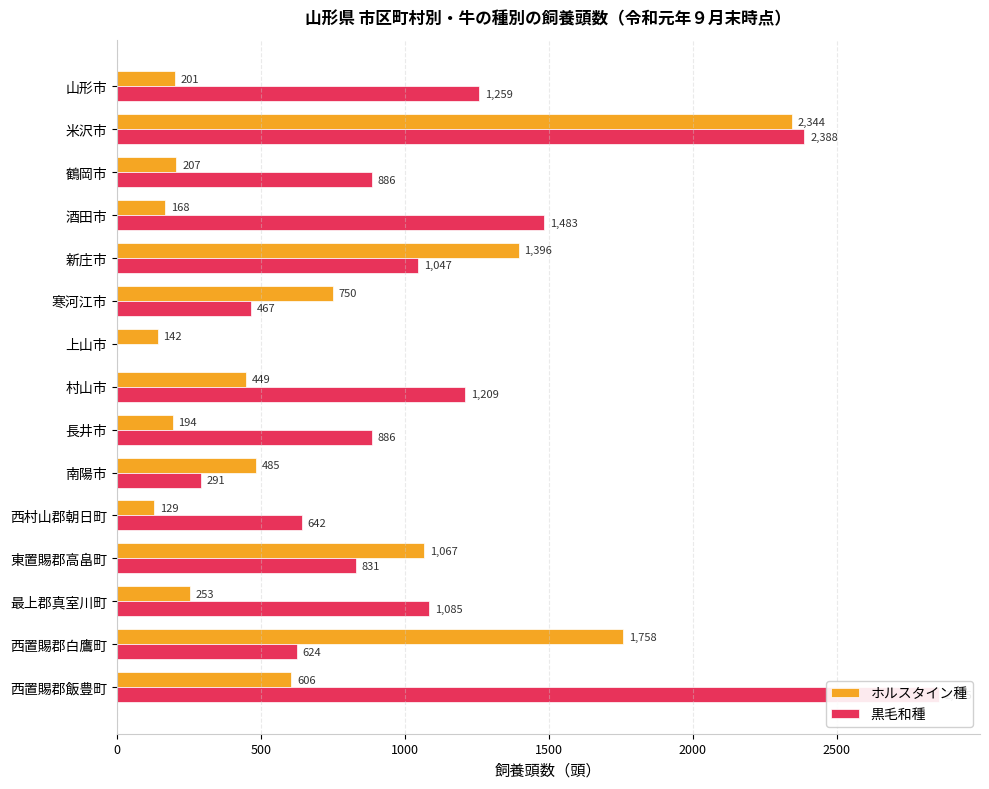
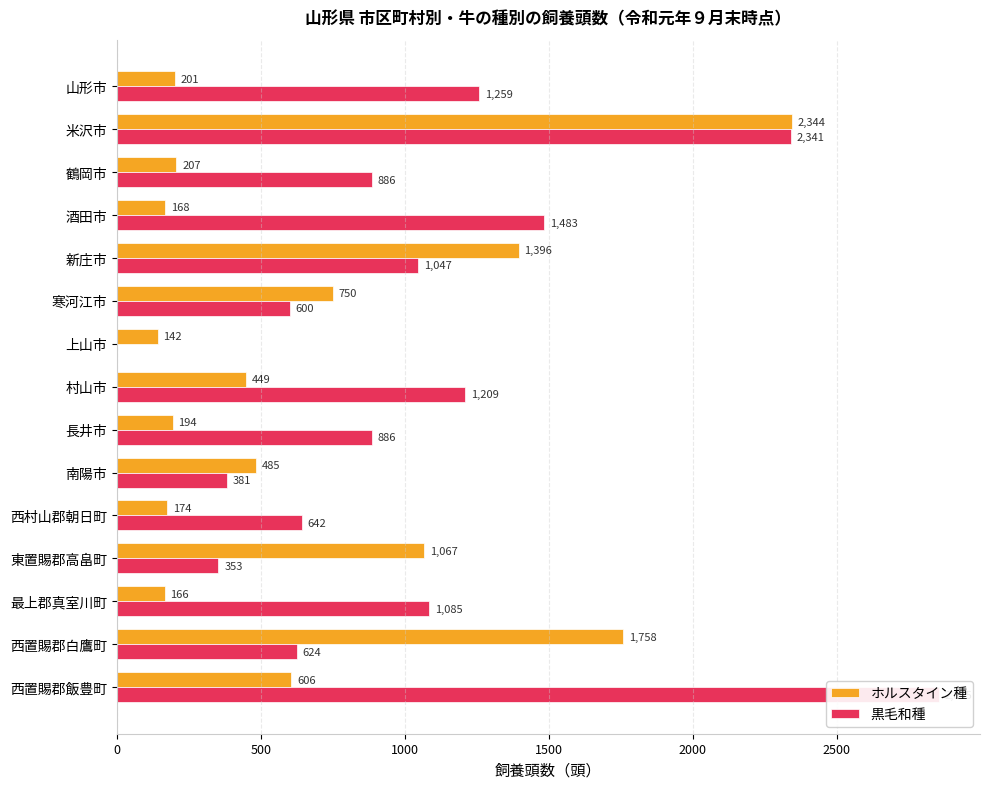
黒毛和種, 米沢市: 2,388 -> 2,341
黒毛和種, 寒河江市: 467 -> 600
黒毛和種, 南陽市: 291 -> 381
ホルスタイン種, 西村山郡朝日町: 129 -> 174
黒毛和種, 東置賜郡高畠町: 831 -> 353
ホルスタイン種, 最上郡真室川町: 253 -> 166
